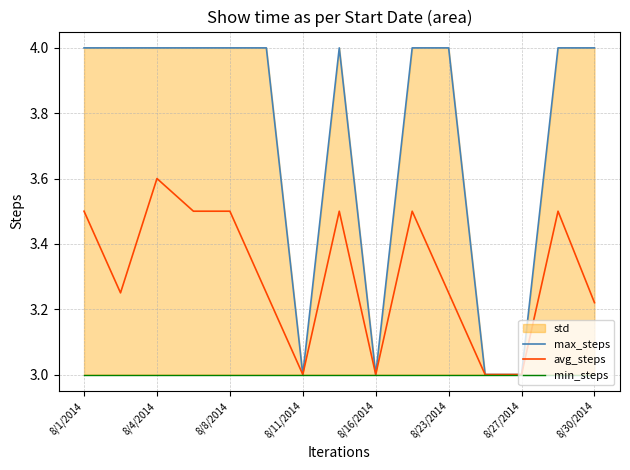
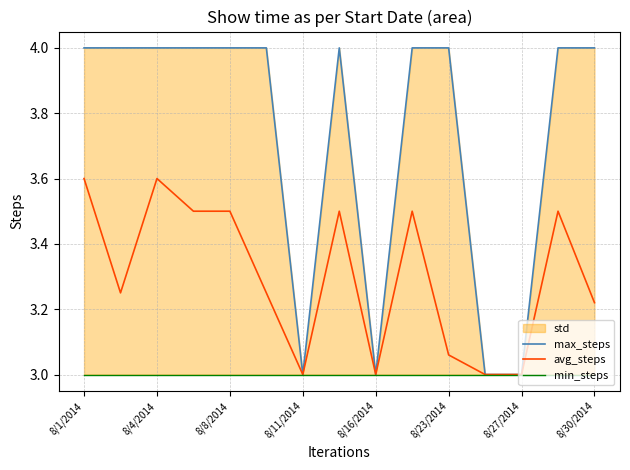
avg_steps, 8/1/2014: 3.5 -> 3.6
avg_steps, 8/23/2014: 3.25 -> 3.06
